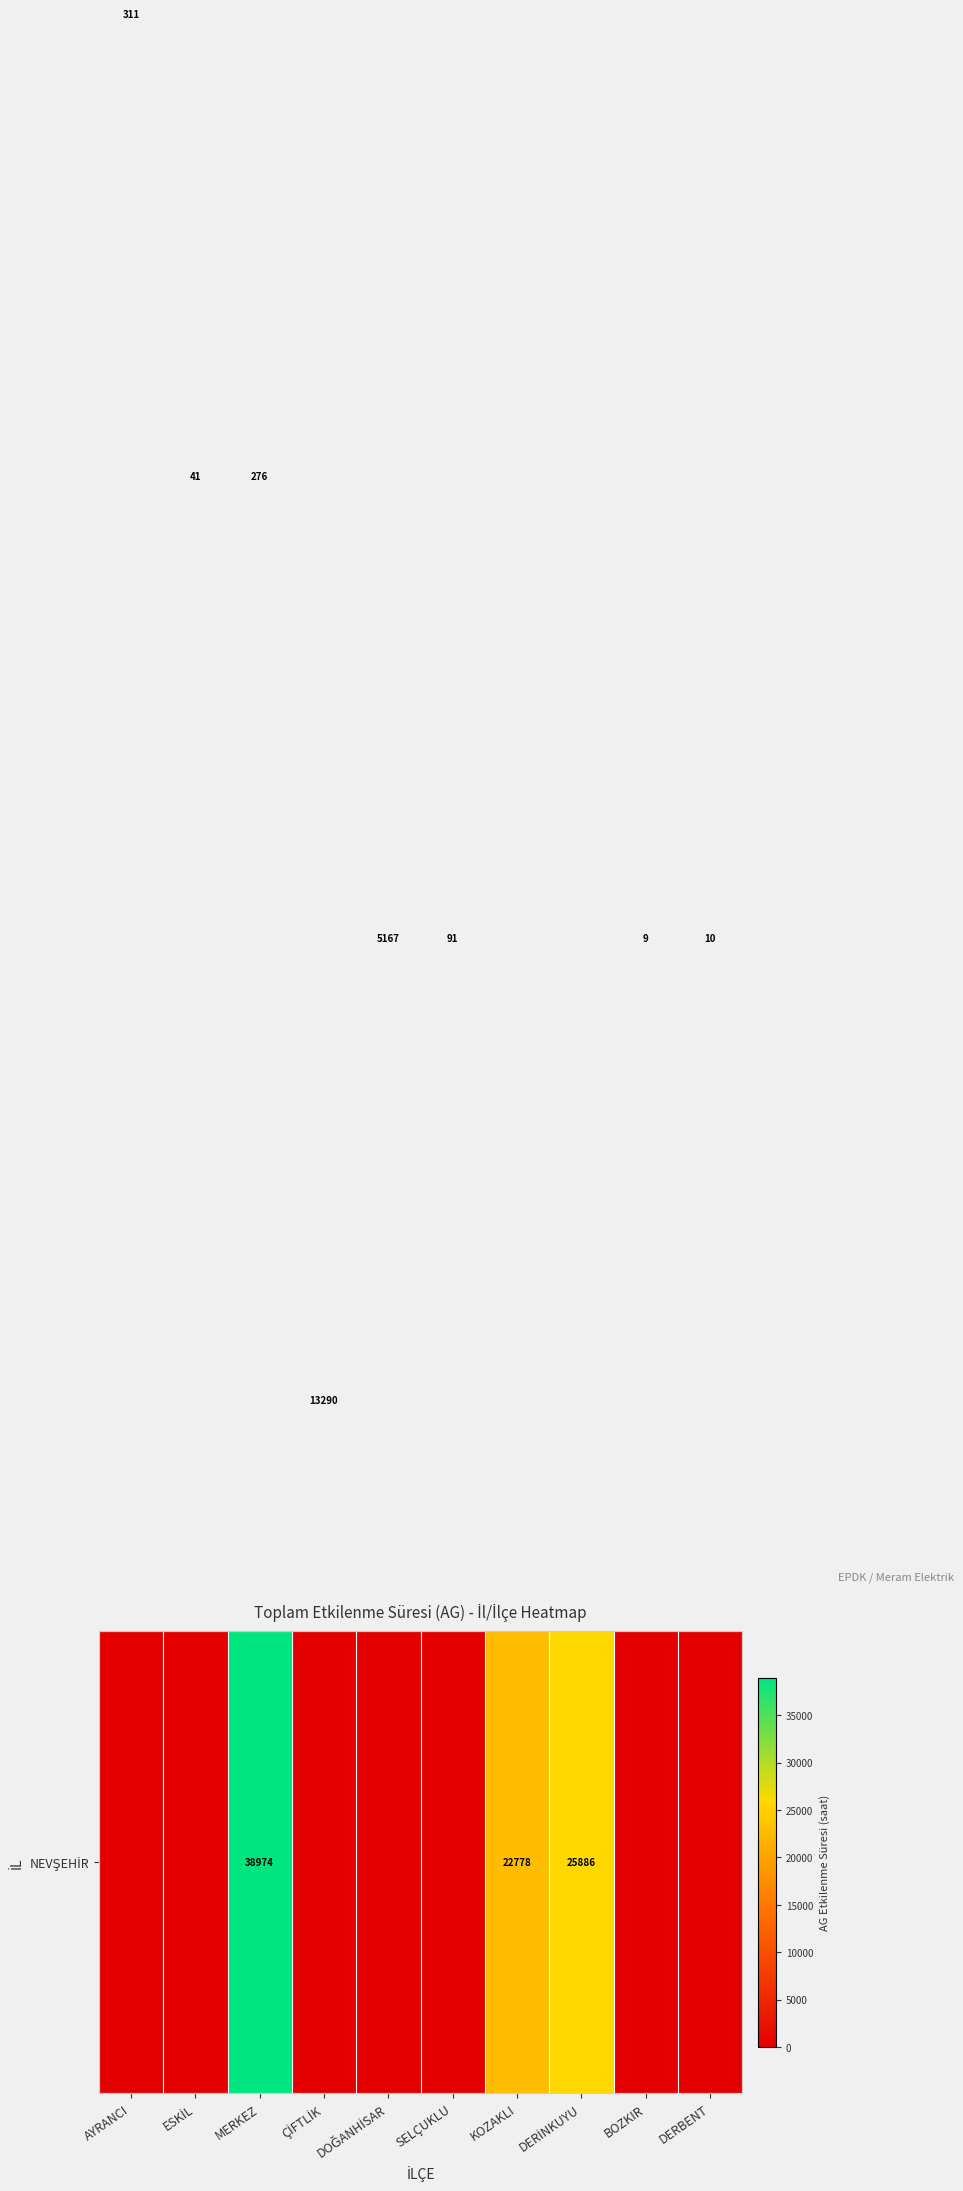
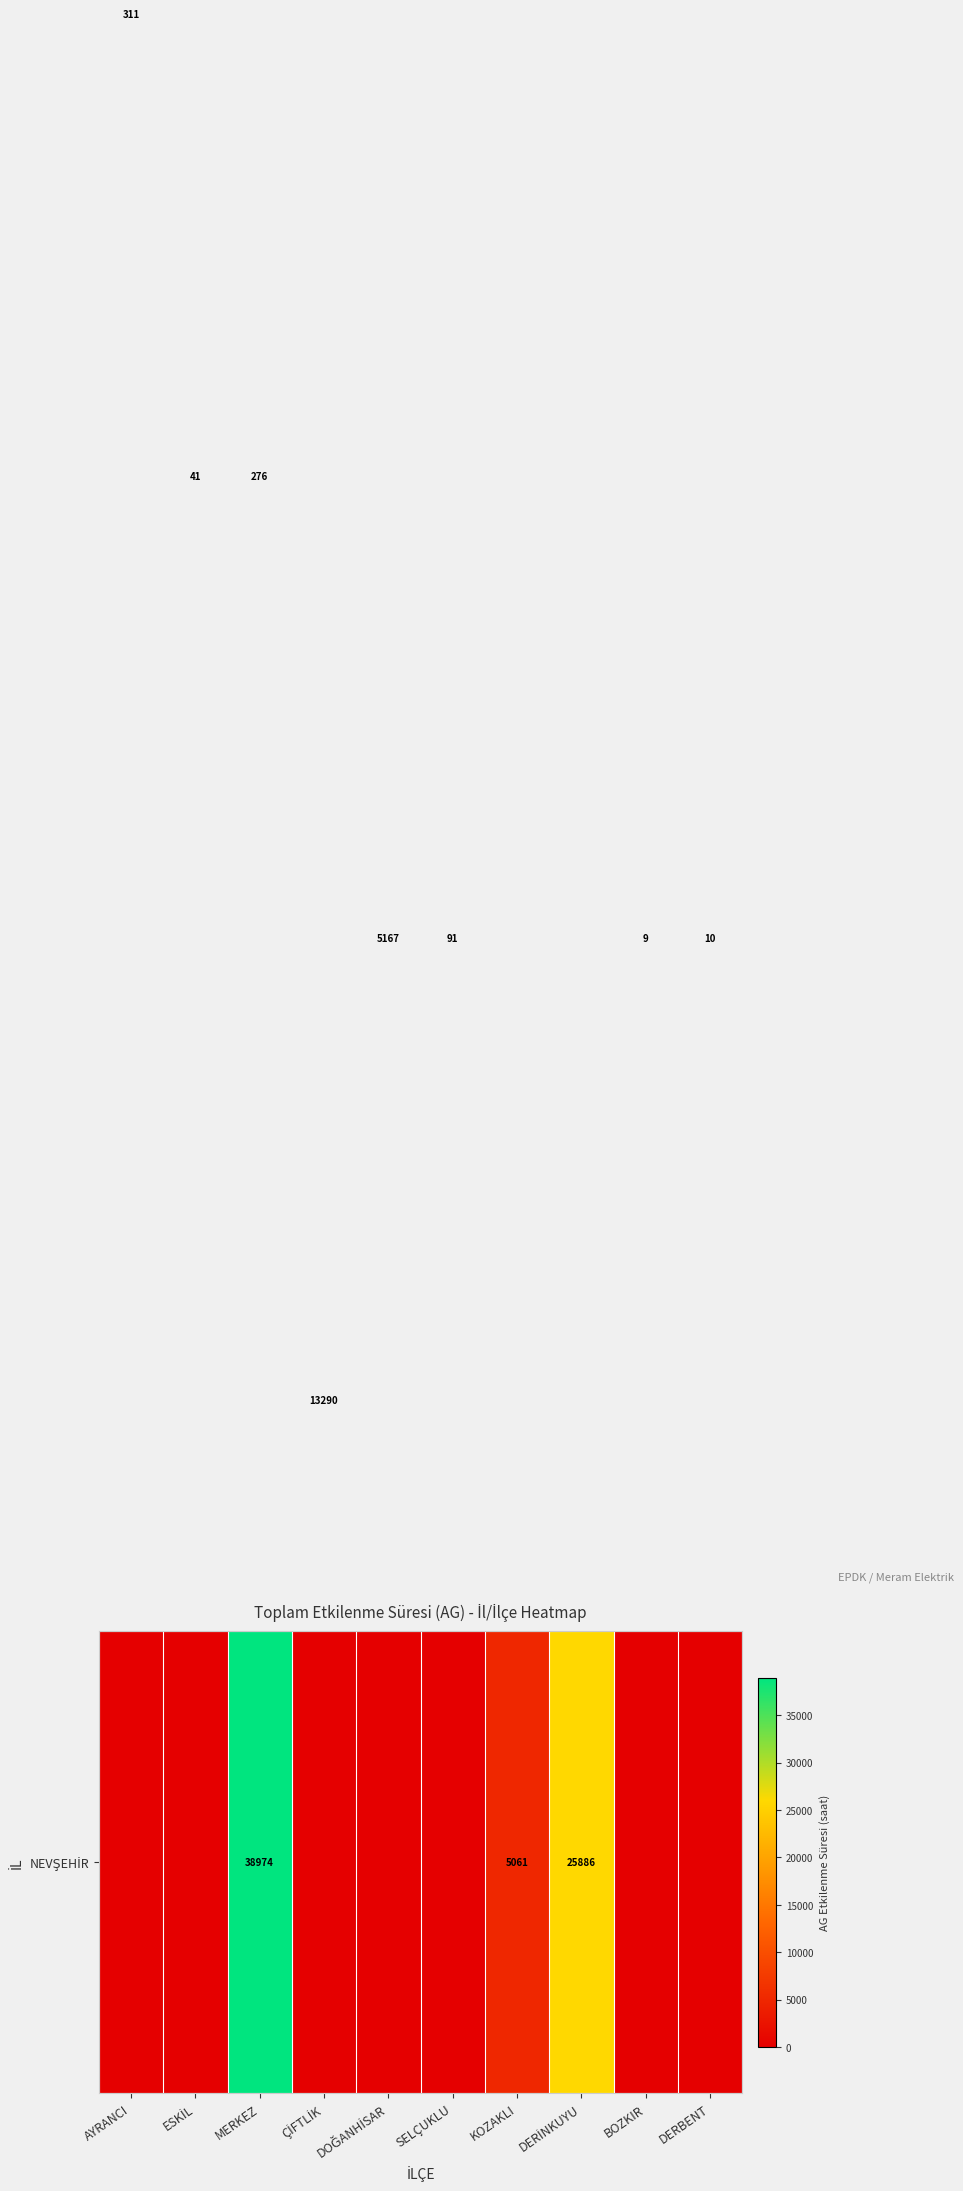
NEVŞEHİR, KOZAKLI: 22778 -> 5061
